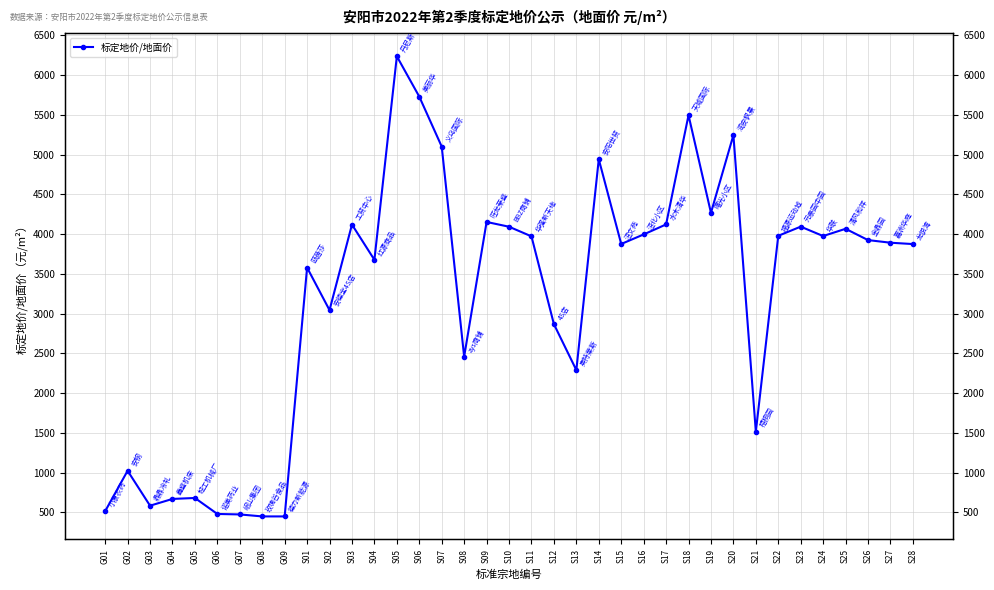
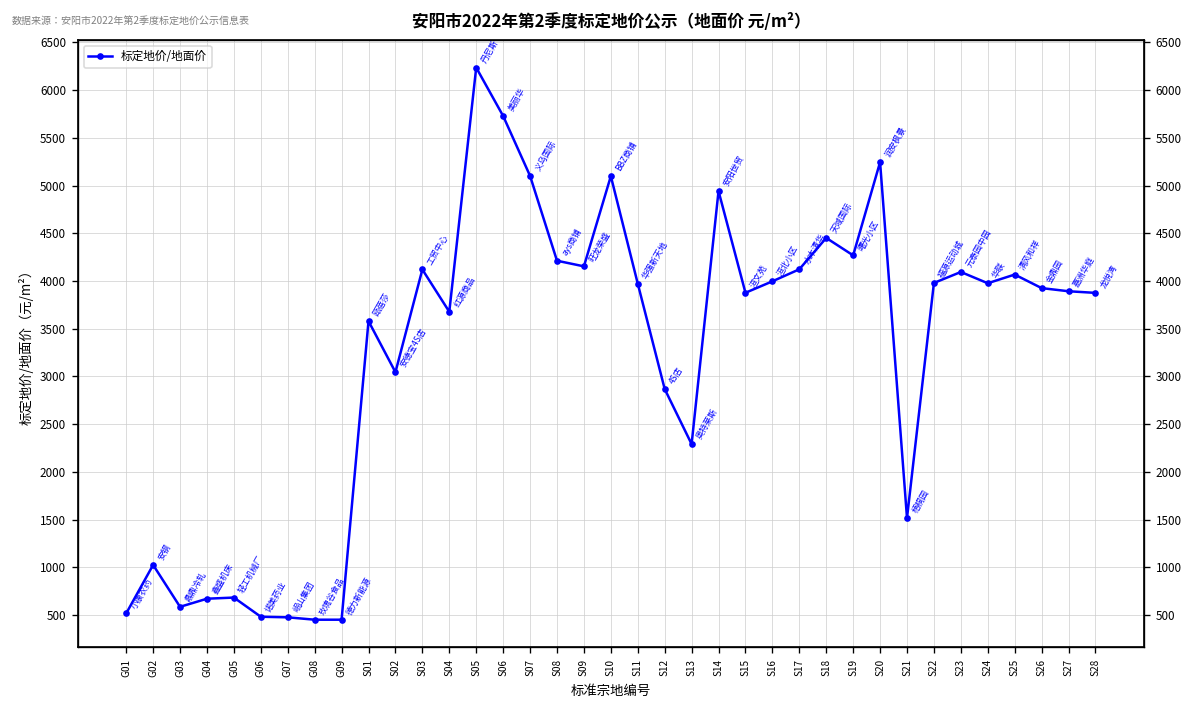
S08: 2500 -> 4200
S10: 4100 -> 5100
S18: 5500 -> 4500
